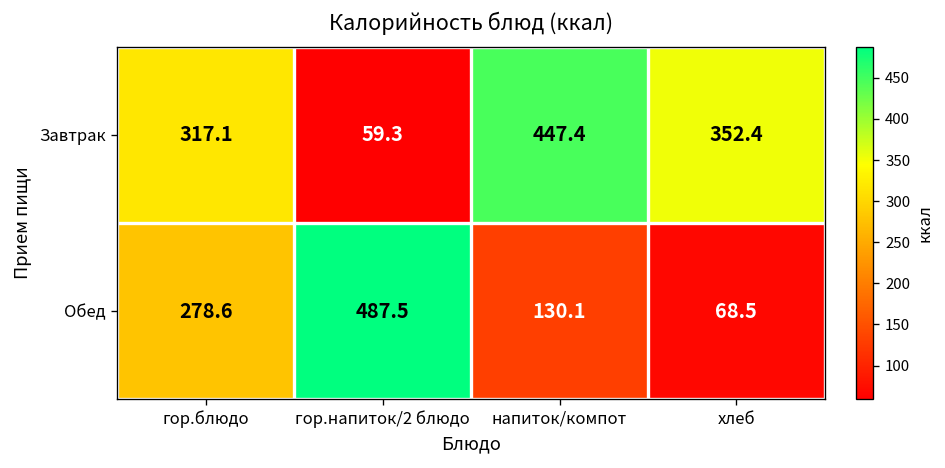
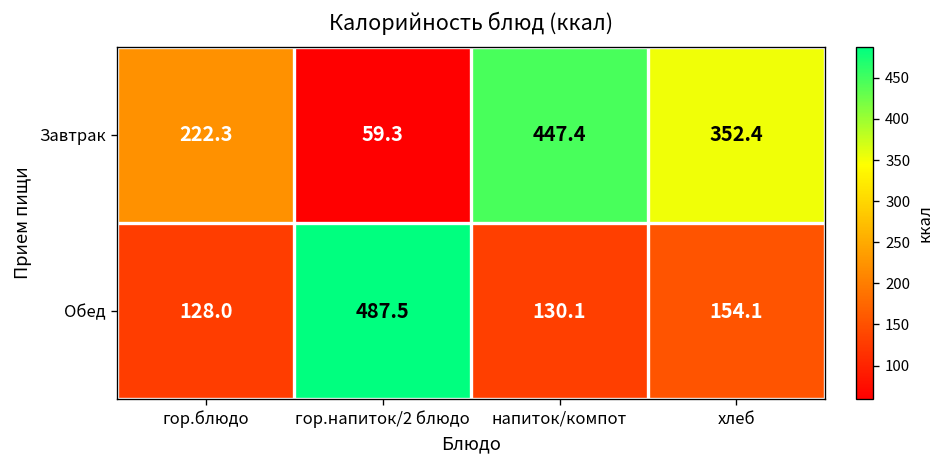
Завтрак, гор.блюдо: 317.1 -> 222.3
Обед, гор.блюдо: 278.6 -> 128.0
Обед, хлеб: 68.5 -> 154.1
